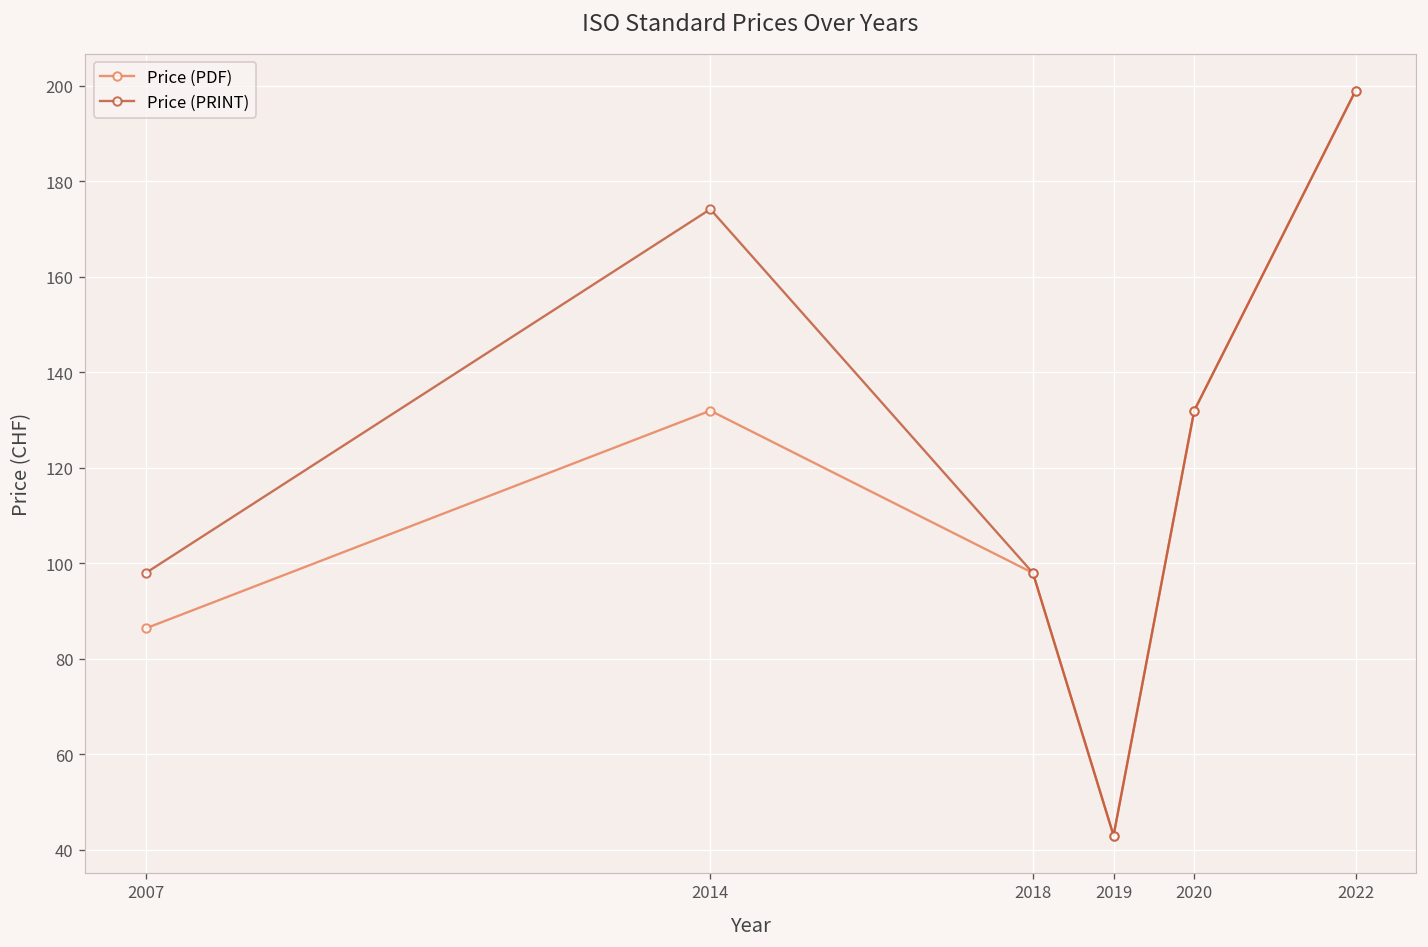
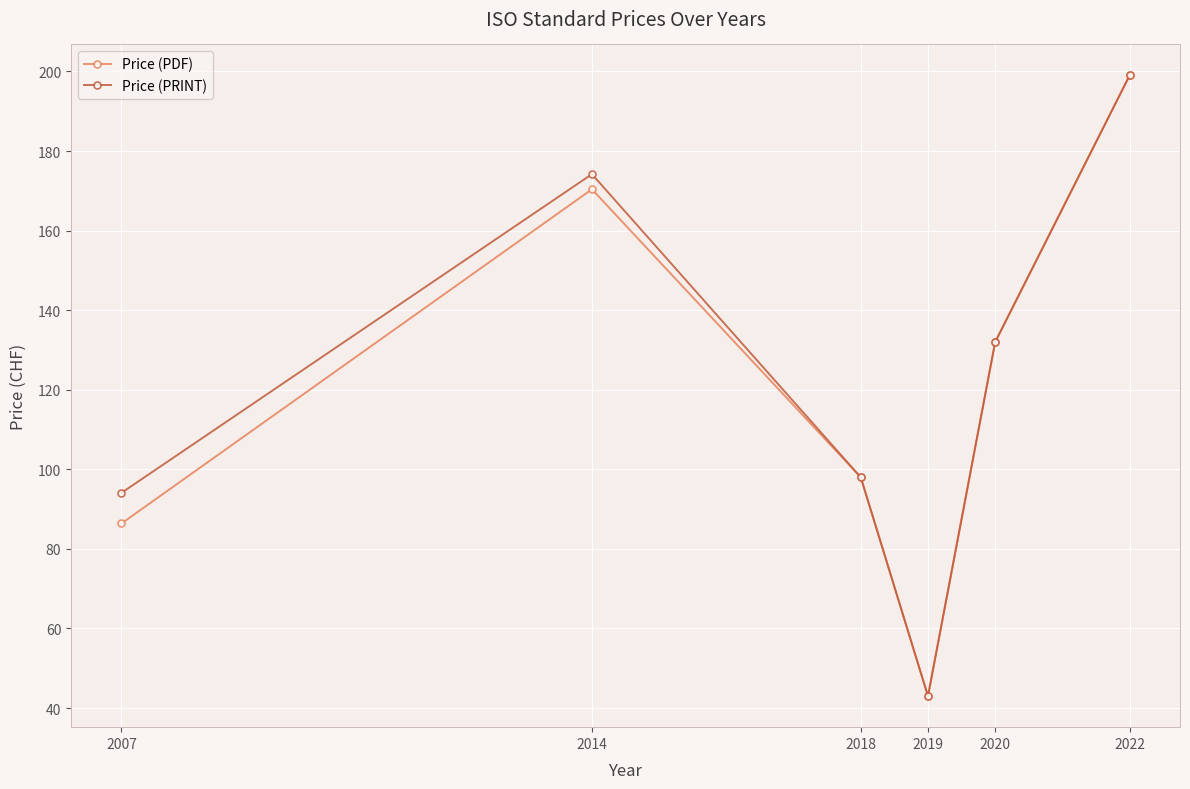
Price (PRINT), 2007: 98 -> 94
Price (PDF), 2014: 132 -> 170
